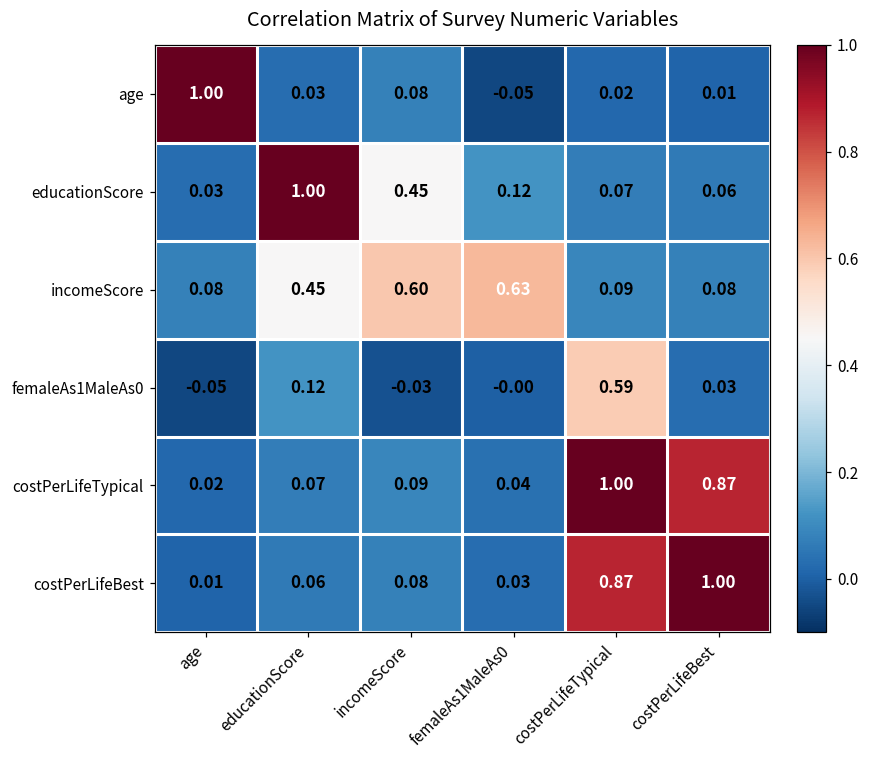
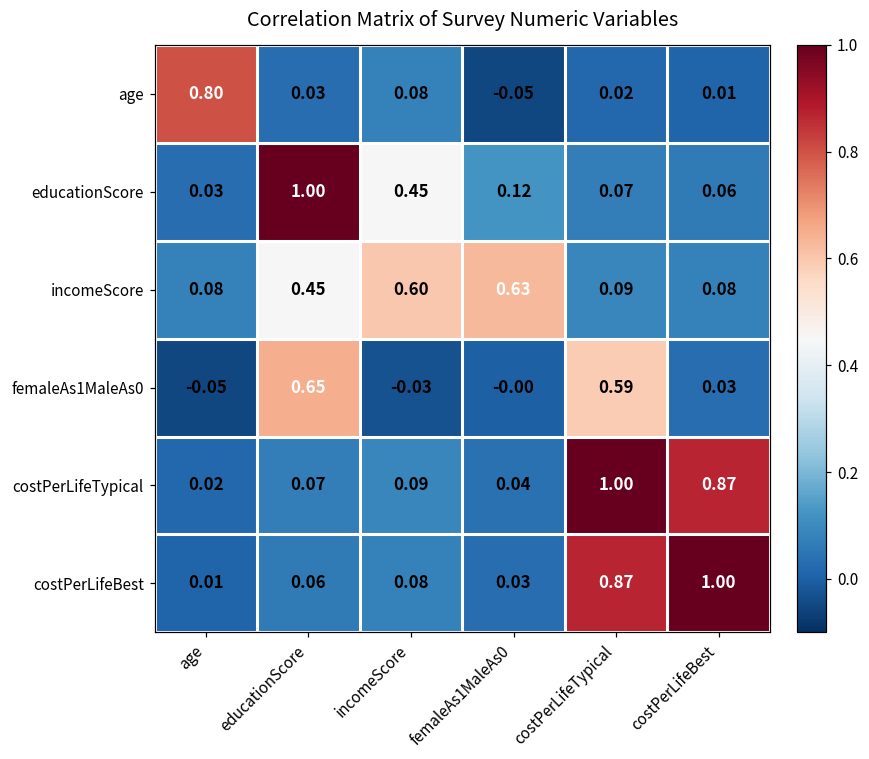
age, age: 1.00 -> 0.80
femaleAs1MaleAs0, educationScore: 0.12 -> 0.65
